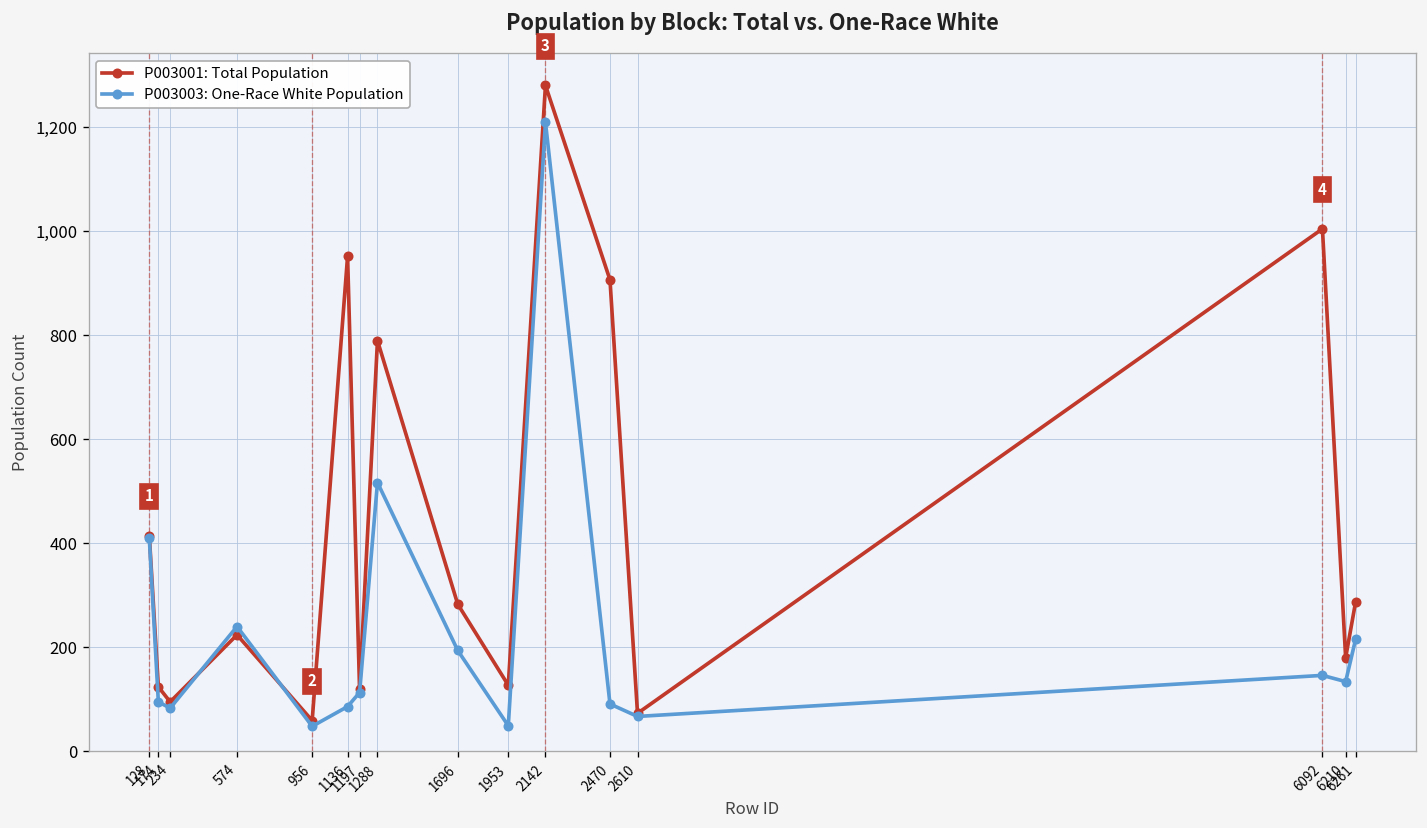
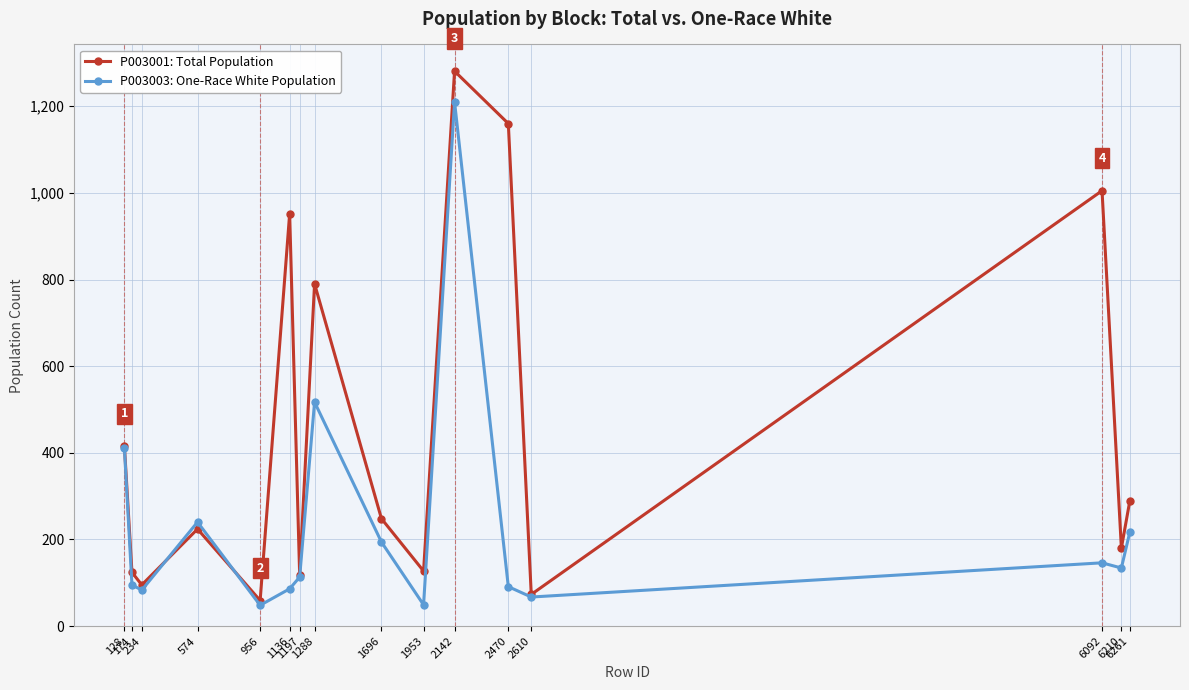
P003001: Total Population, 1696: 280 -> 250
P003001: Total Population, 2470: 910 -> 1,160
